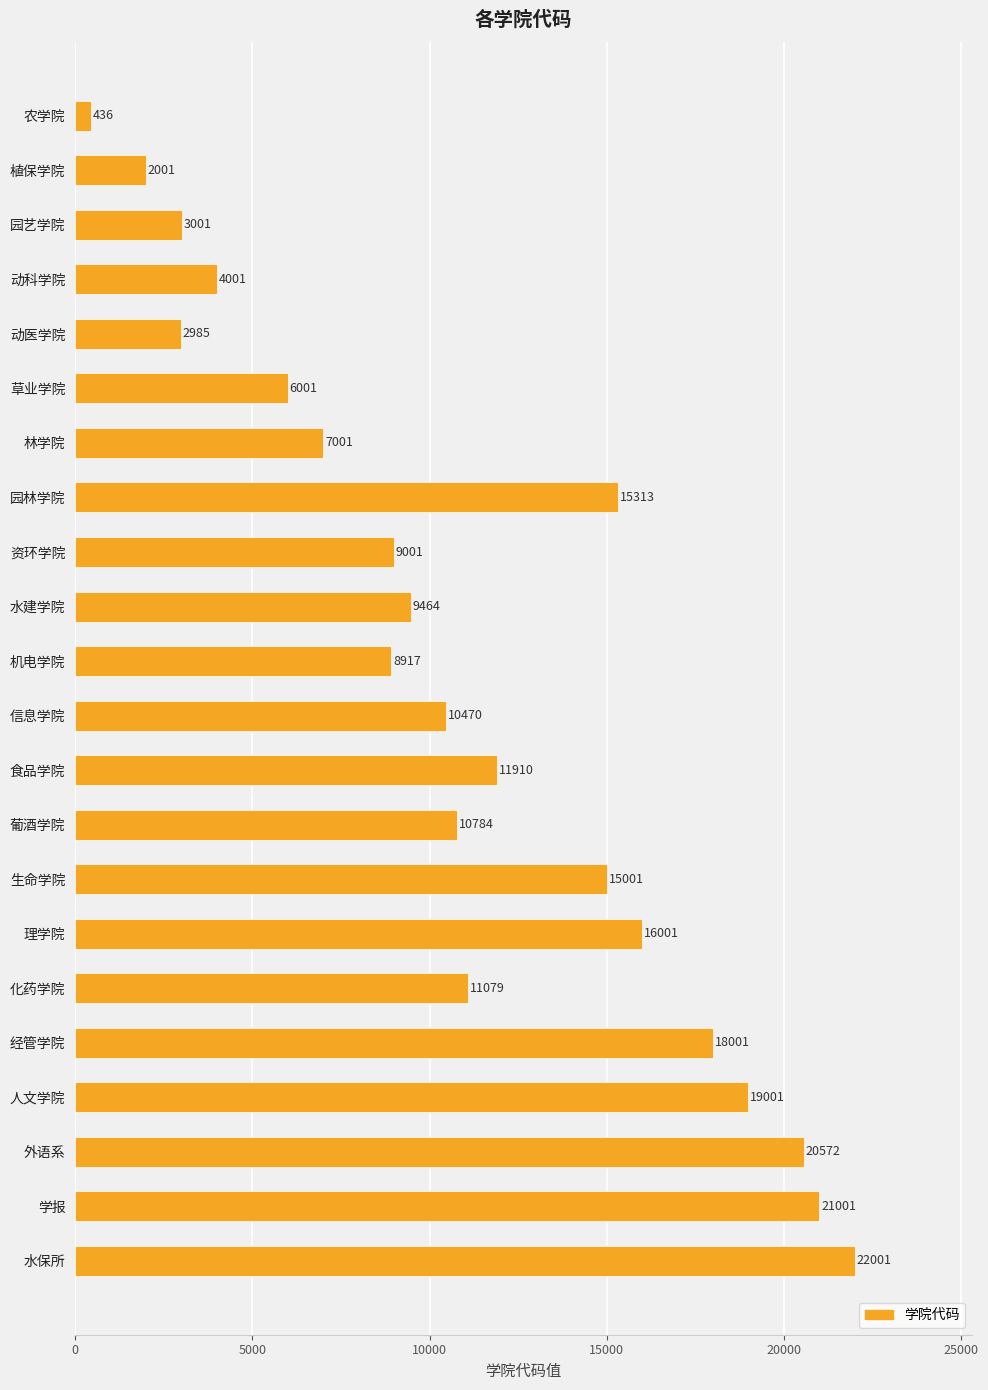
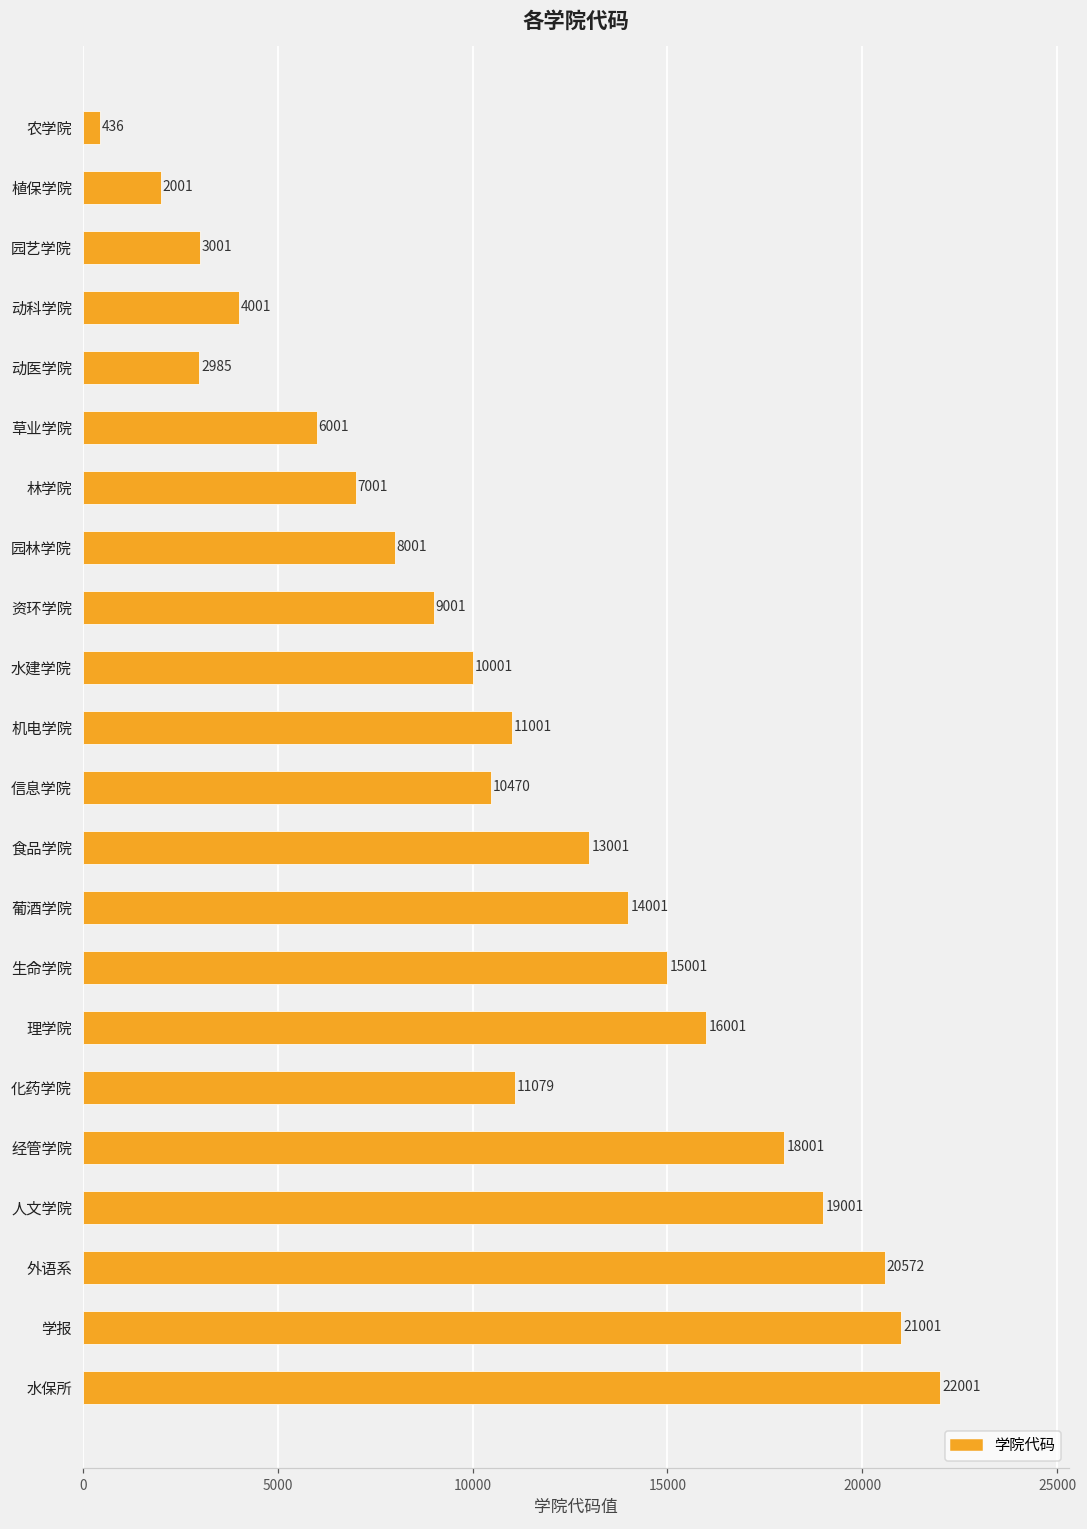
园林学院: 15313 -> 8001
水建学院: 9464 -> 10001
机电学院: 8917 -> 11001
食品学院: 11910 -> 13001
葡酒学院: 10784 -> 14001
